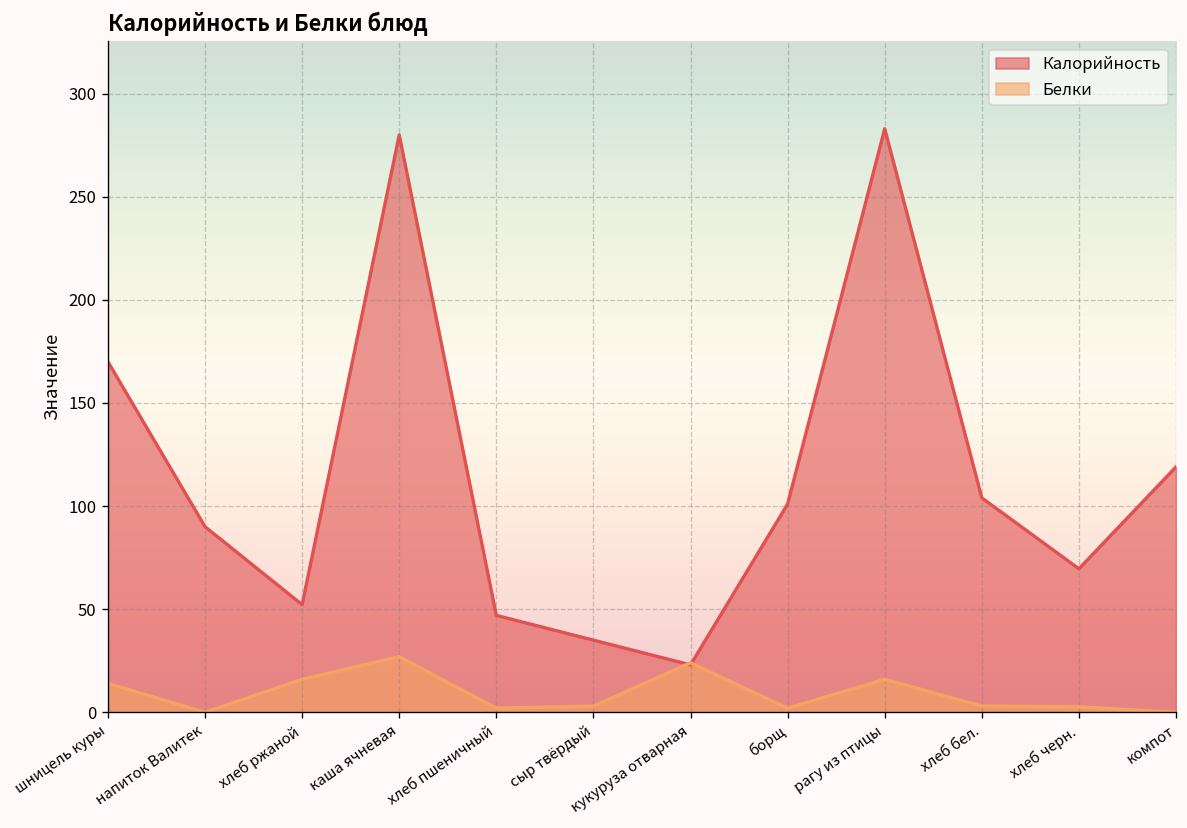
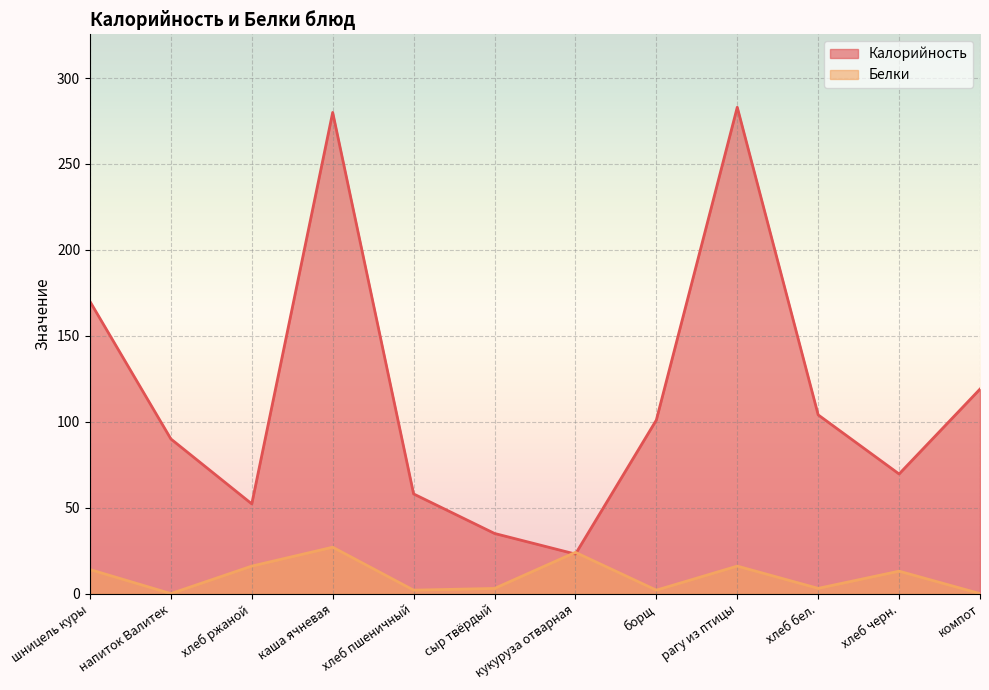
Калорийность, хлеб пшеничный: 47 -> 58
Белки, хлеб черн.: 3 -> 13
